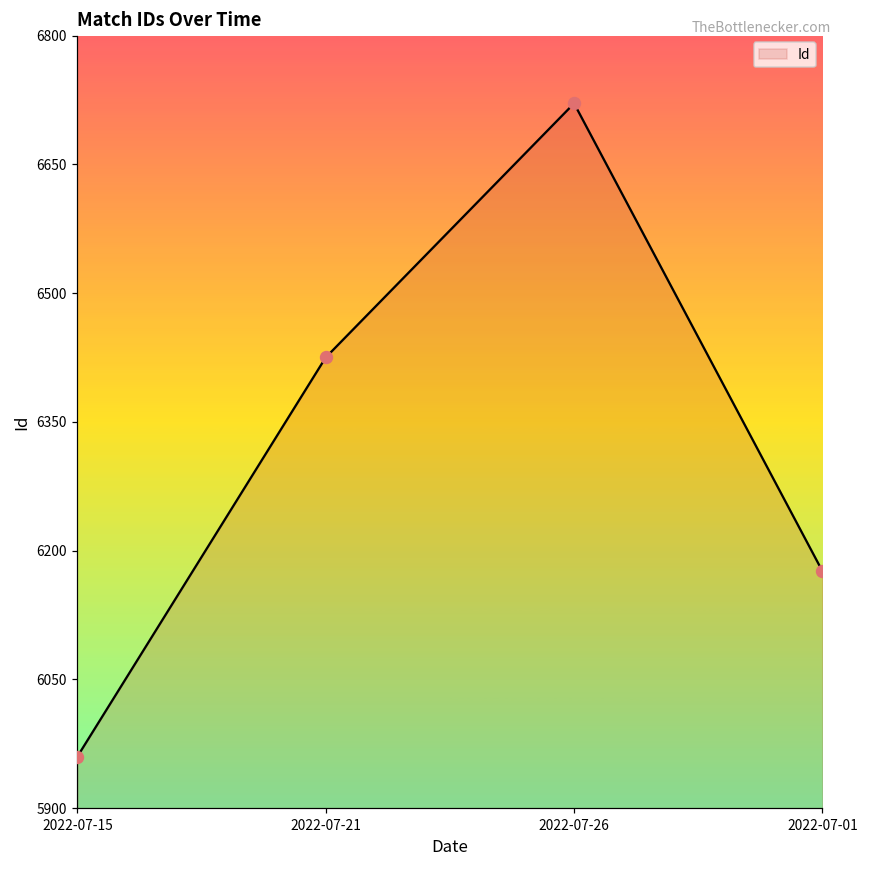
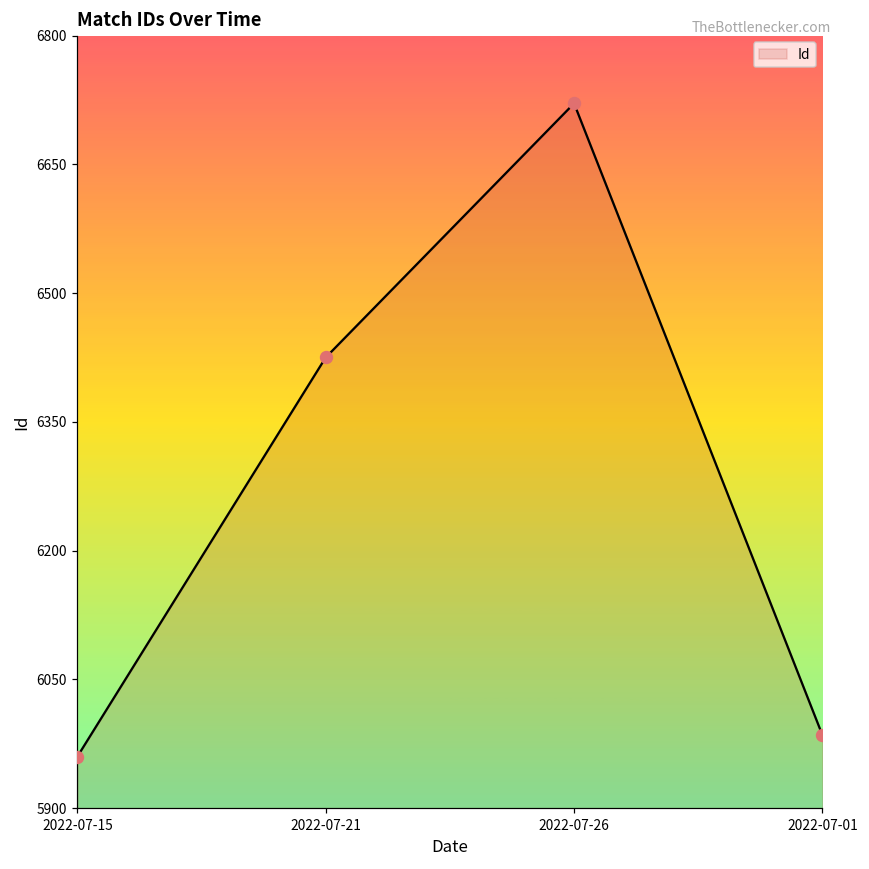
2022-07-01: 6180 -> 5990
